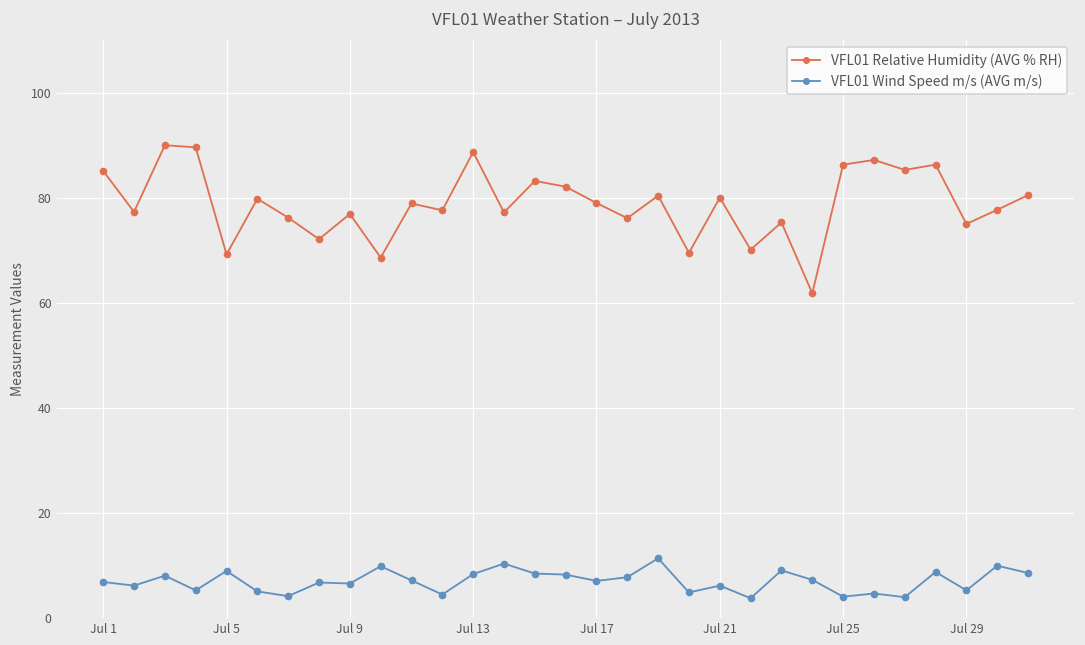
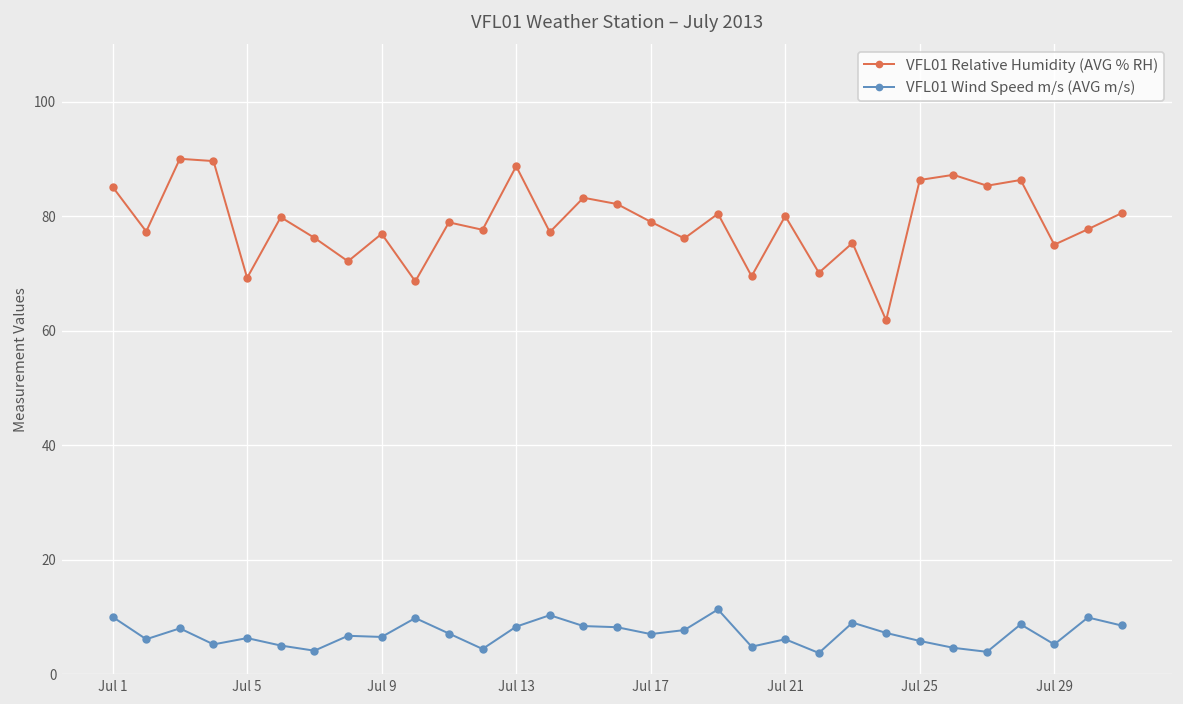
VFL01 Wind Speed m/s (AVG m/s), Jul 1: 7 -> 10
VFL01 Wind Speed m/s (AVG m/s), Jul 5: 9 -> 6
VFL01 Wind Speed m/s (AVG m/s), Jul 25: 4 -> 6
